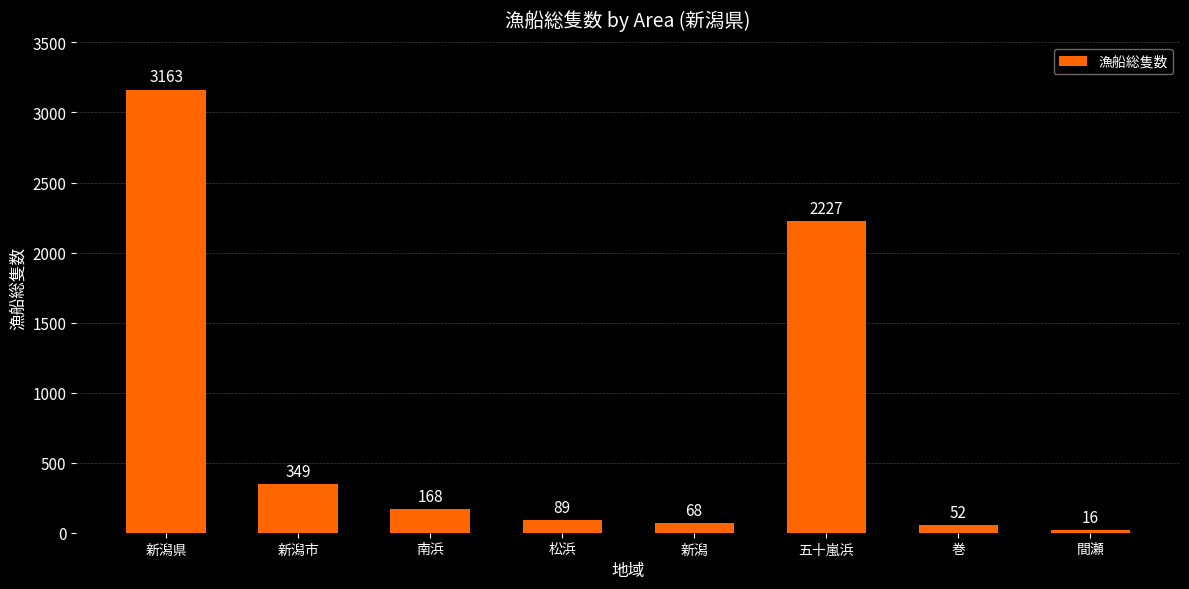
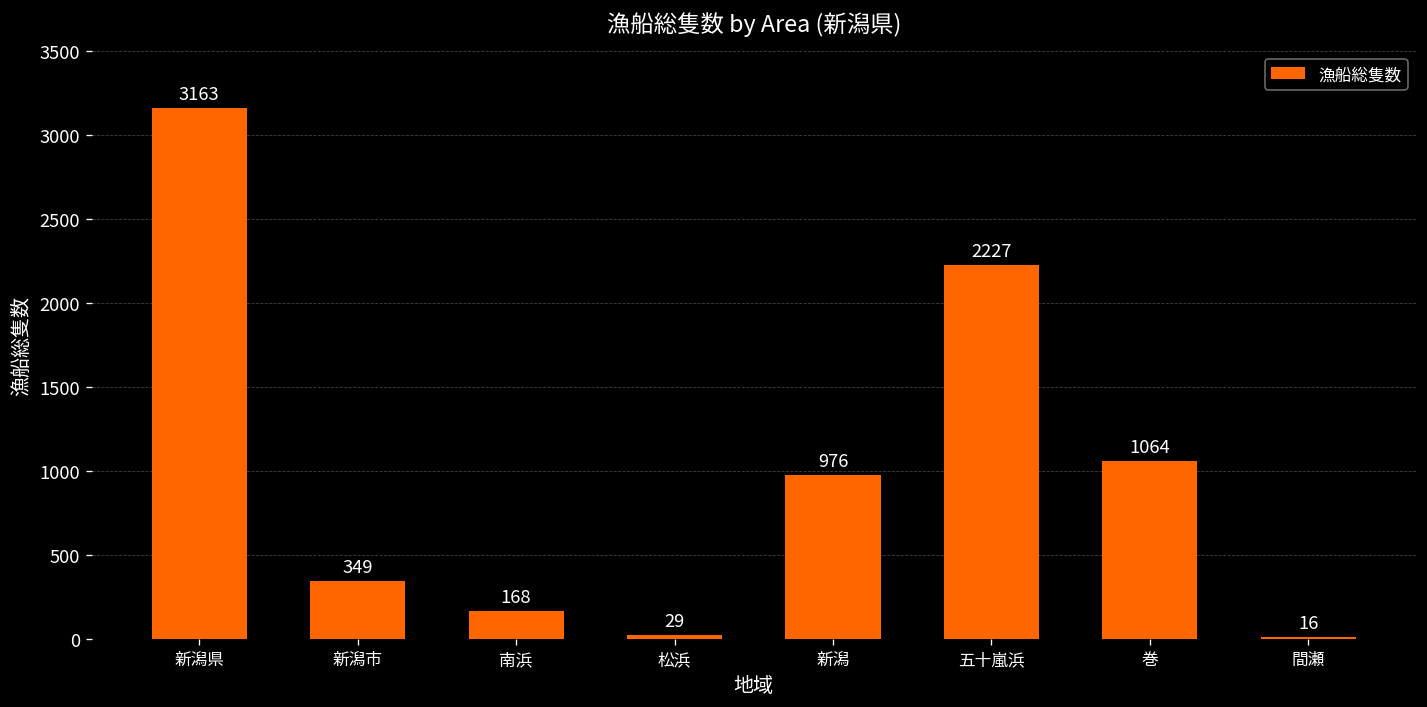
松浜: 89 -> 29
新潟: 68 -> 976
巻: 52 -> 1064
